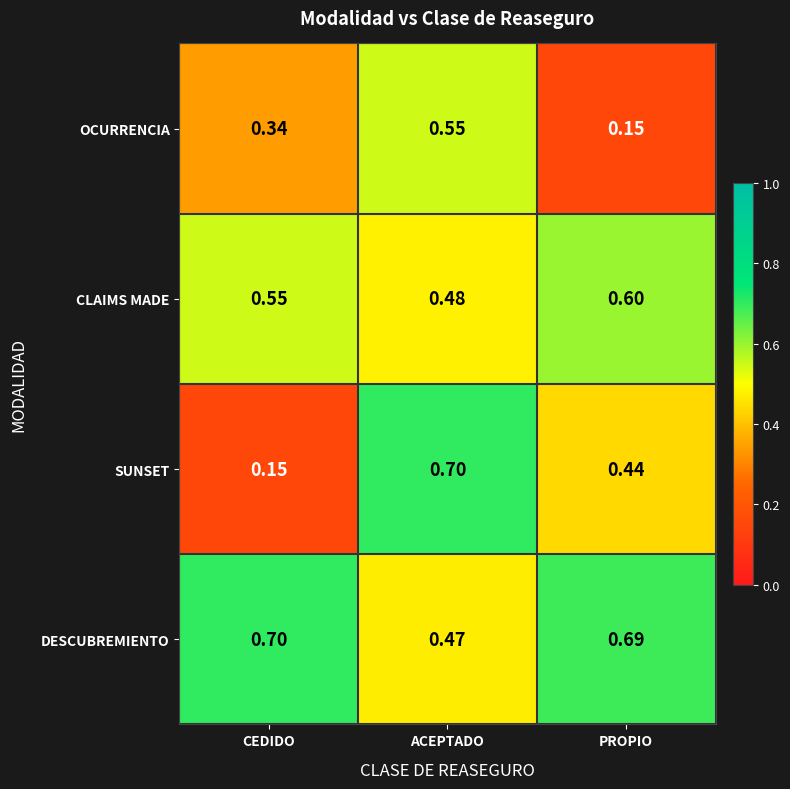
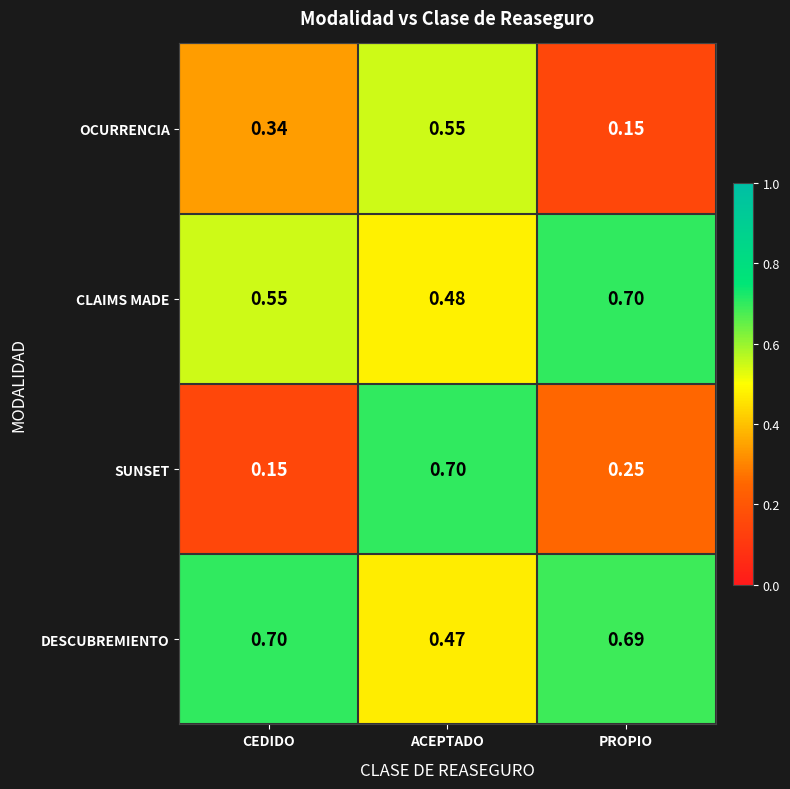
CLAIMS MADE, PROPIO: 0.60 -> 0.70
SUNSET, PROPIO: 0.44 -> 0.25
